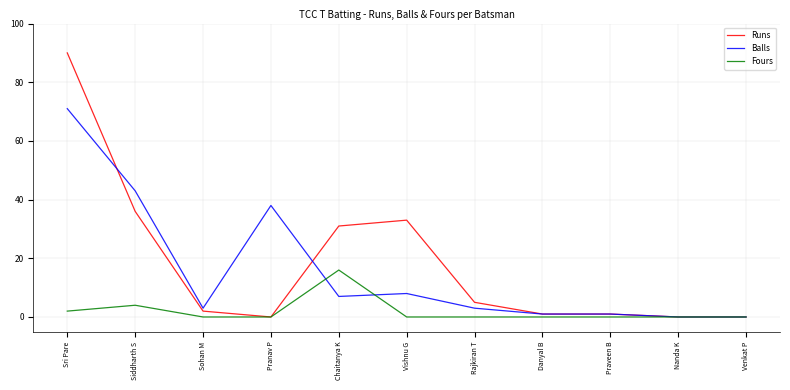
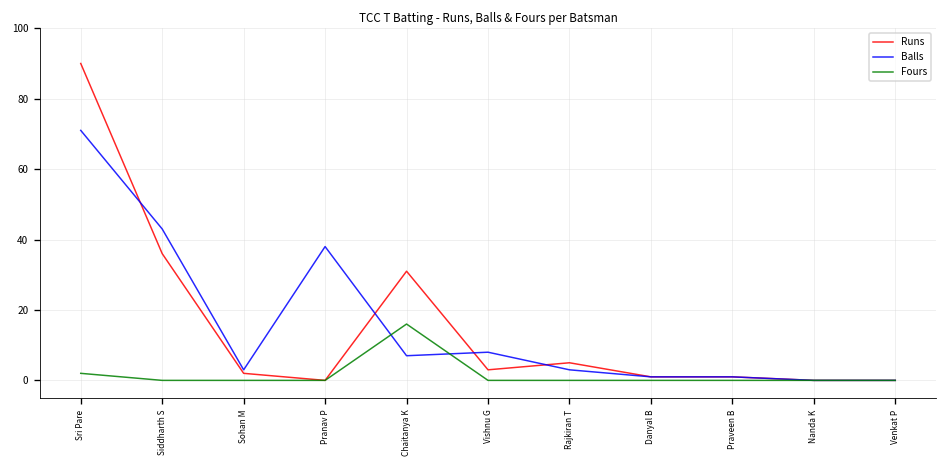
Fours, Siddharth S: 4 -> 0
Runs, Vishnu G: 33 -> 3
